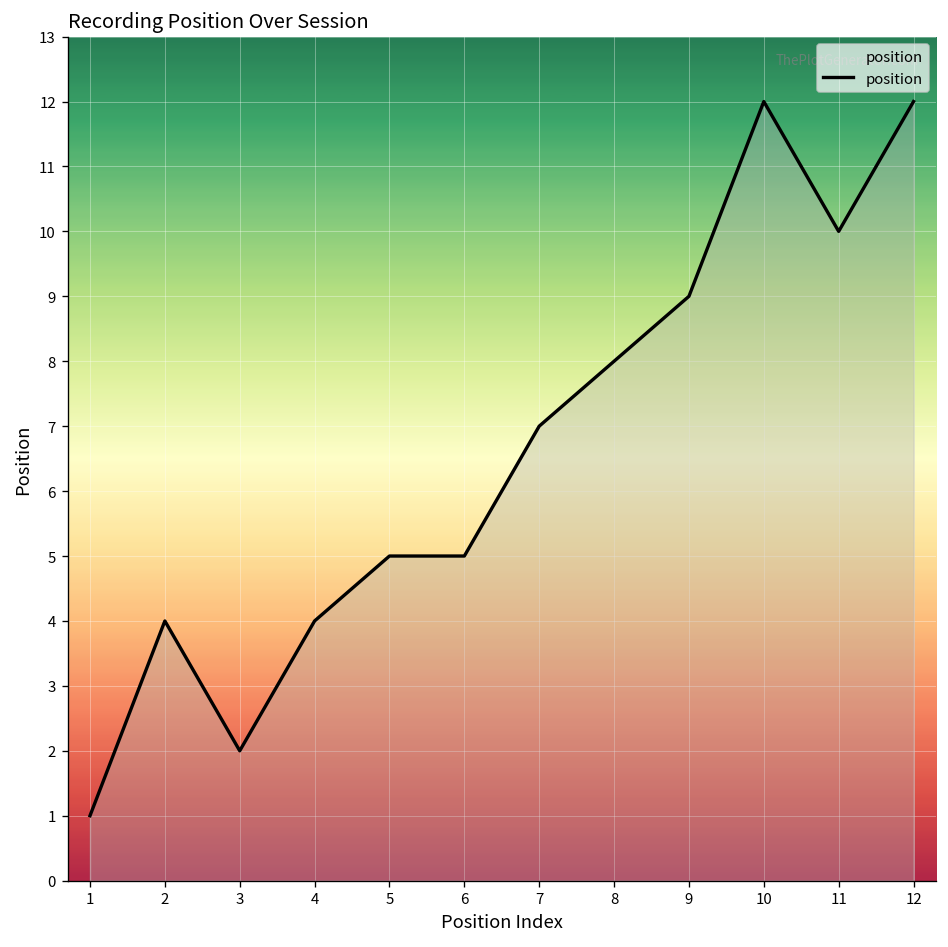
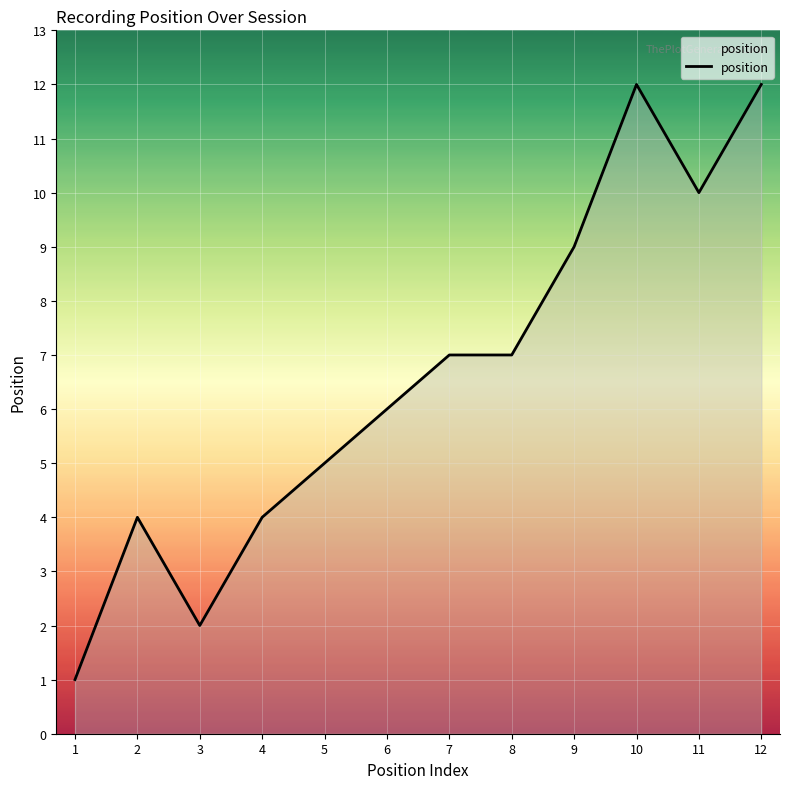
6: 5 -> 6
8: 8 -> 7
